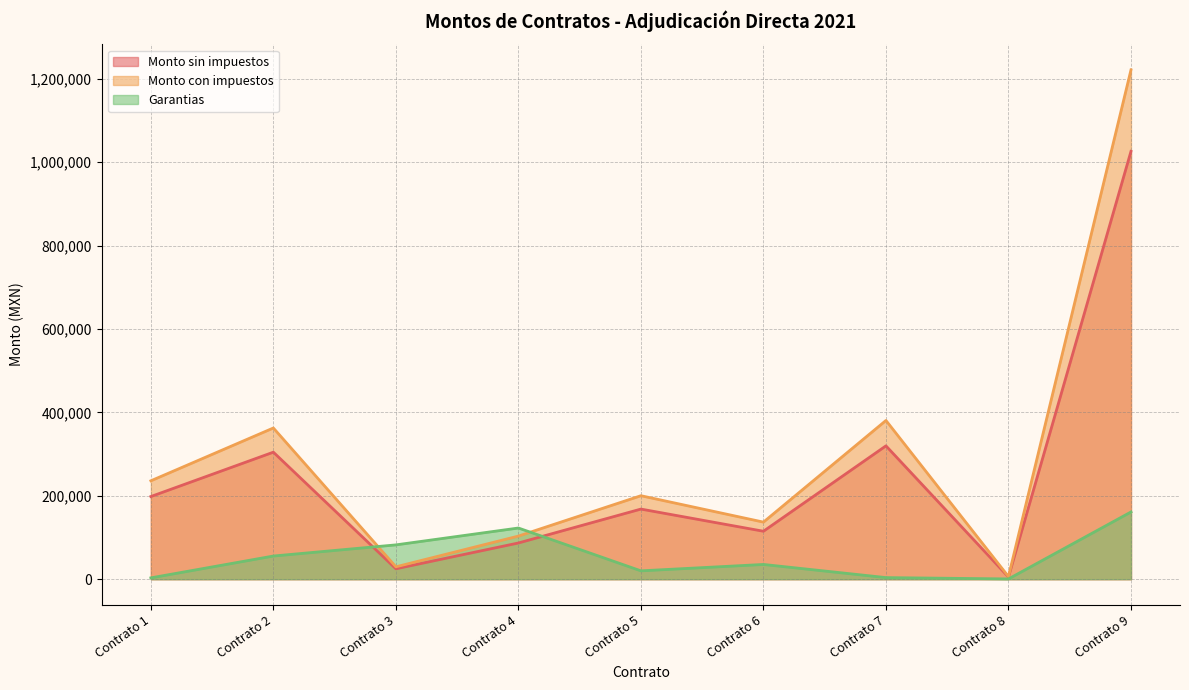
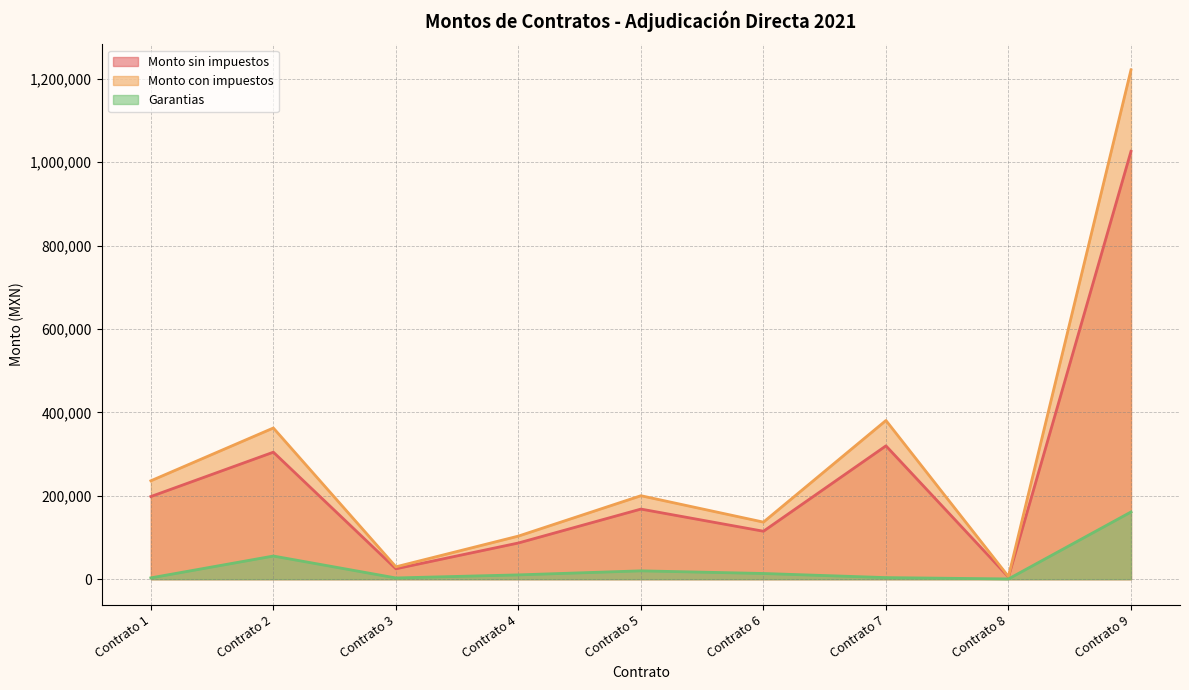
Garantias, Contrato 3: 80,000 -> 0
Garantias, Contrato 4: 120,000 -> 10,000
Garantias, Contrato 6: 40,000 -> 10,000
